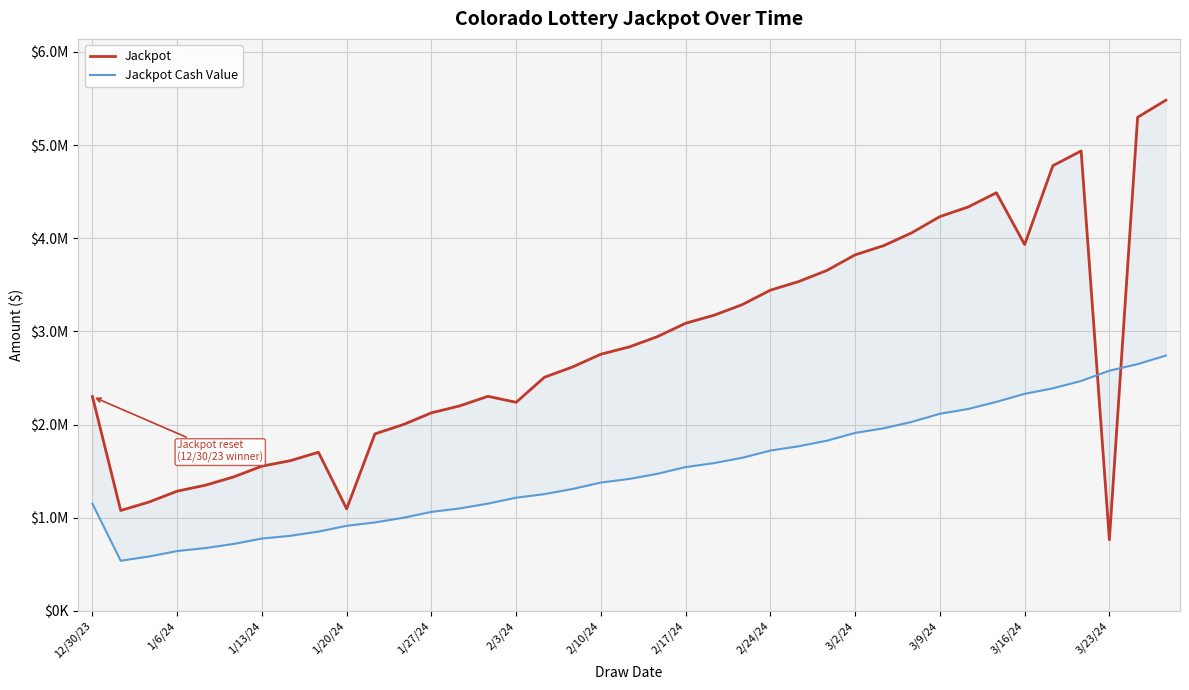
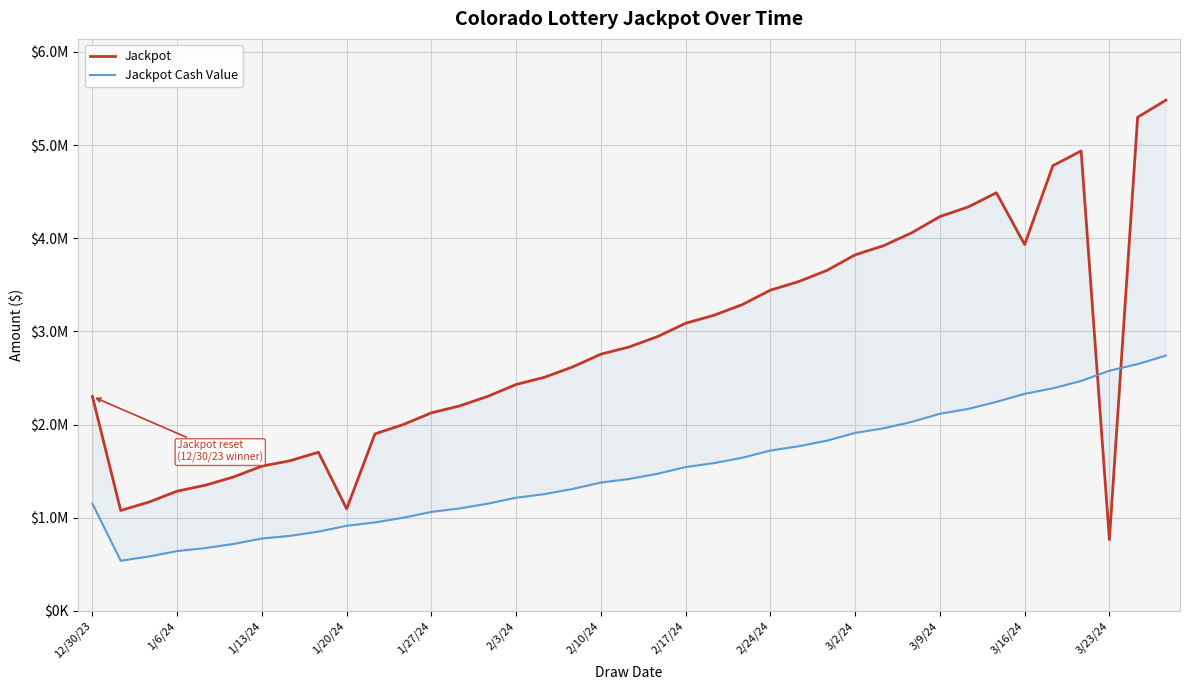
Jackpot, 2/3/24: $2200000 -> $2400000
